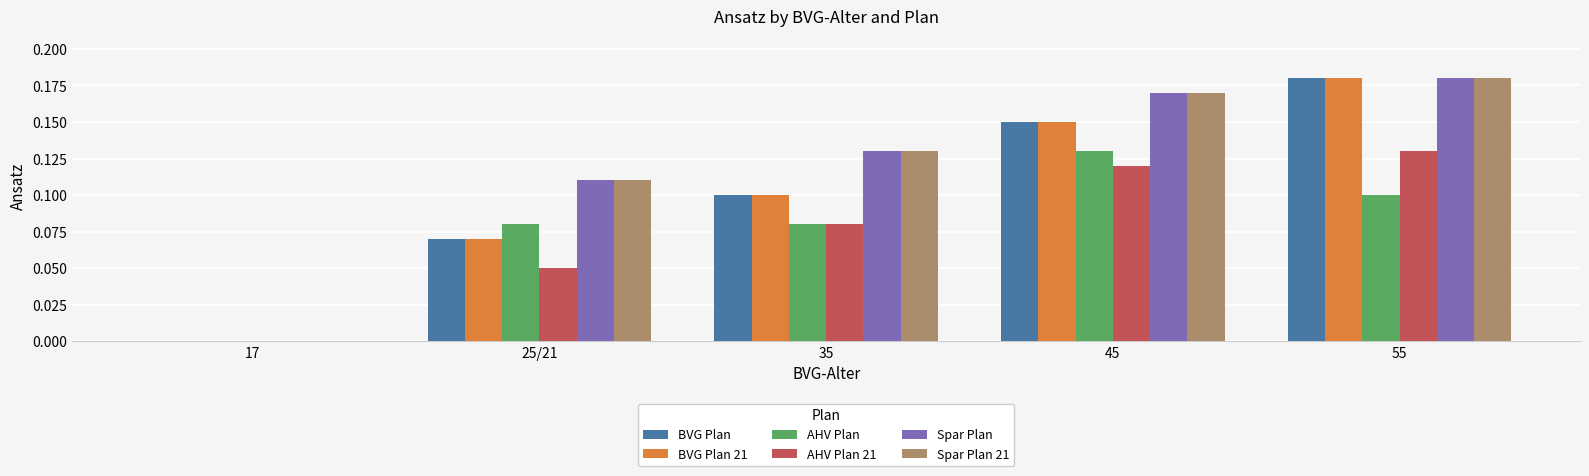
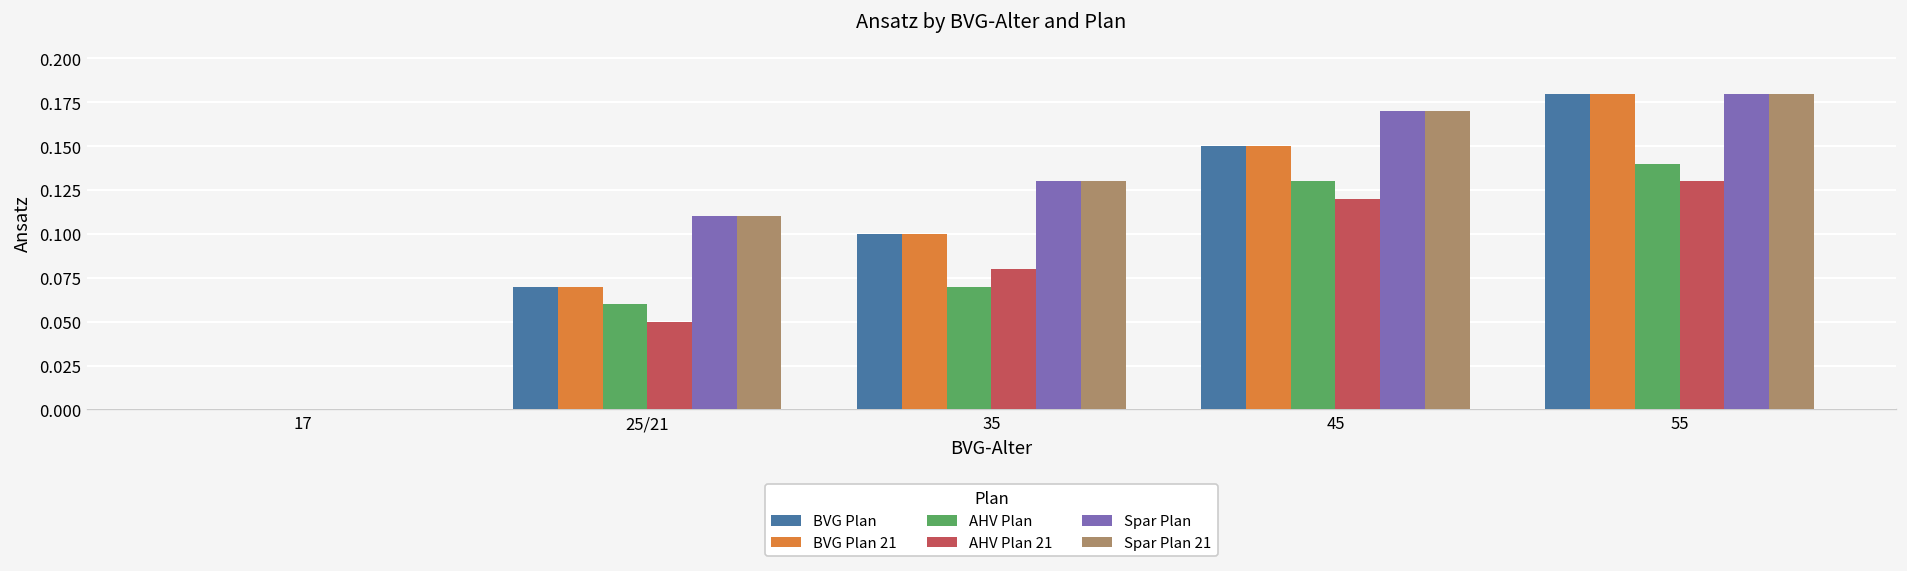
AHV Plan, 25/21: 0.08 -> 0.06
AHV Plan, 35: 0.08 -> 0.07
AHV Plan, 55: 0.10 -> 0.14
